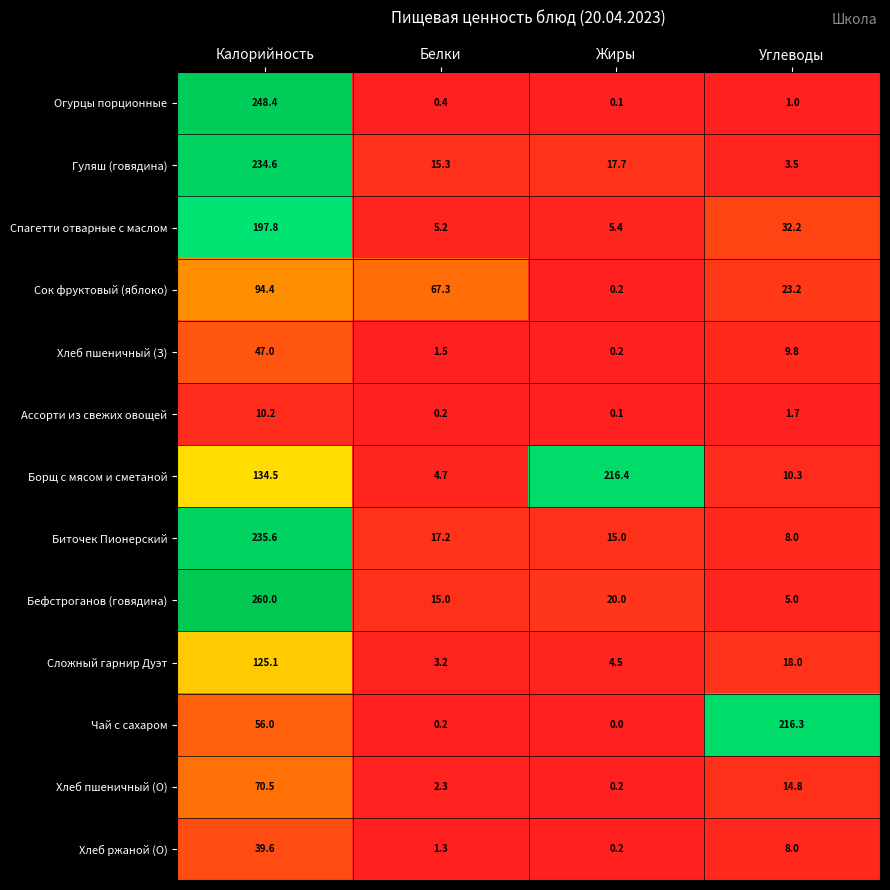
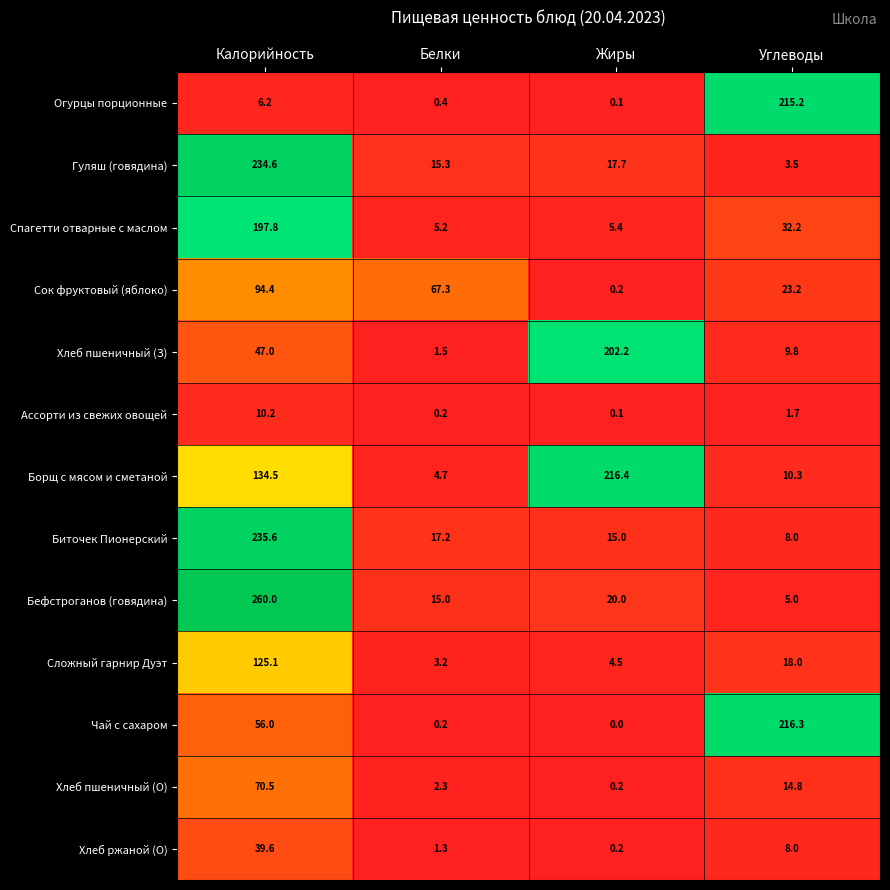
Огурцы порционные, Калорийность: 248.4 -> 6.2
Огурцы порционные, Углеводы: 1.0 -> 215.2
Хлеб пшеничный (З), Жиры: 0.2 -> 202.2
